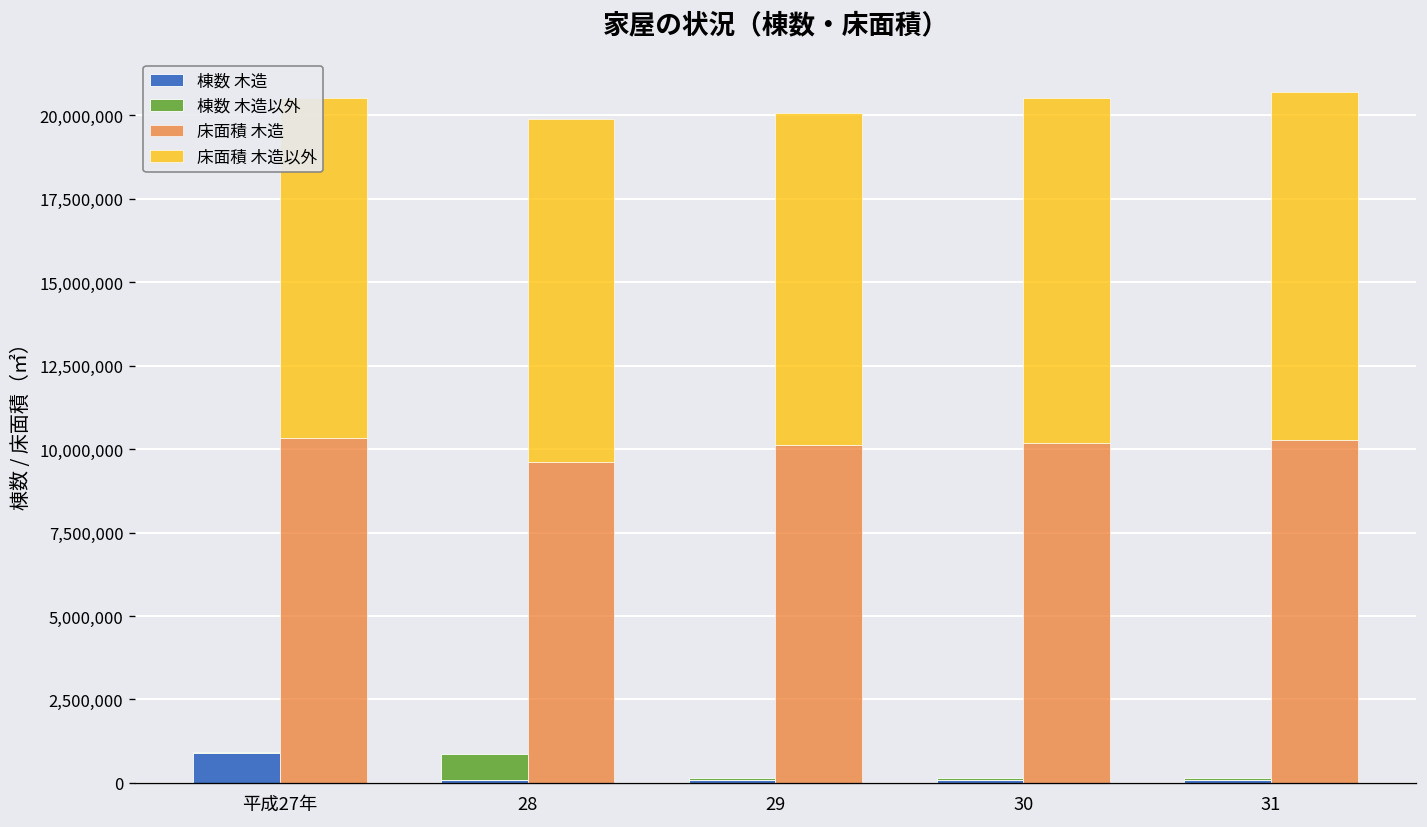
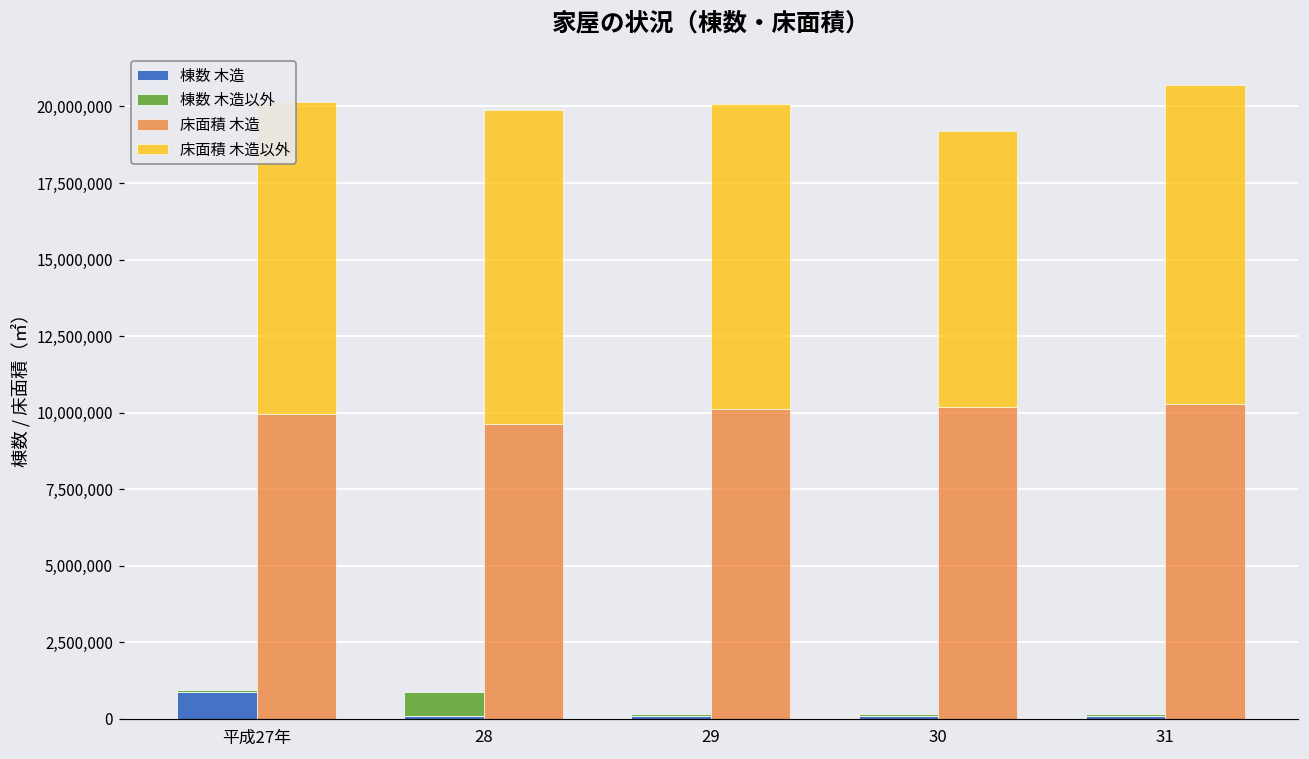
床面積 木造, 平成27年: 10,300,000 -> 10,000,000
床面積 木造以外, 30: 10,300,000 -> 9,000,000
